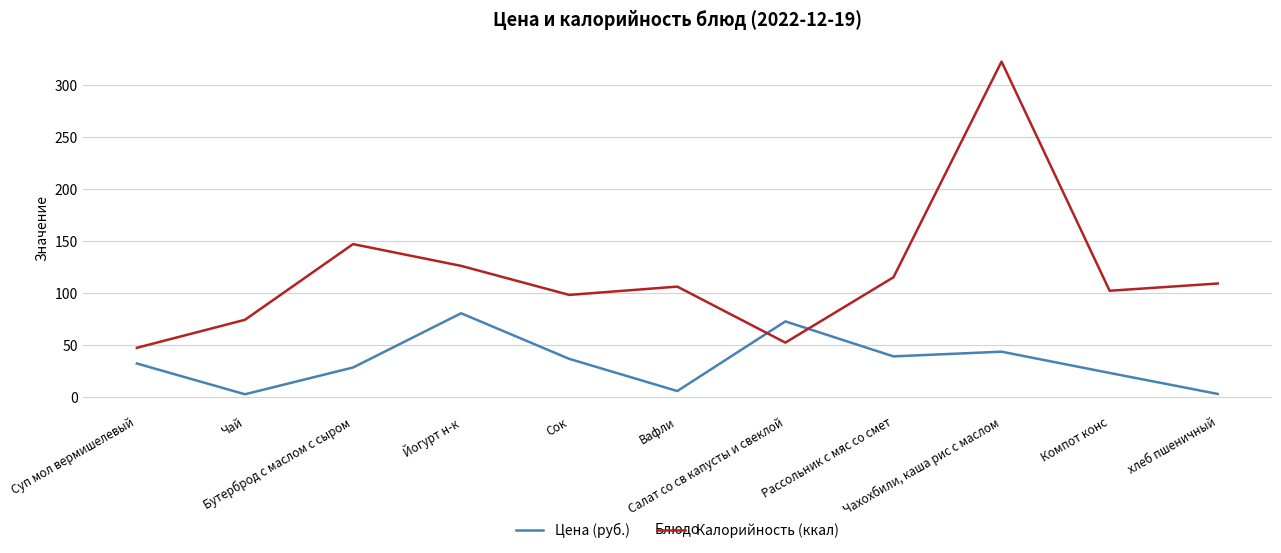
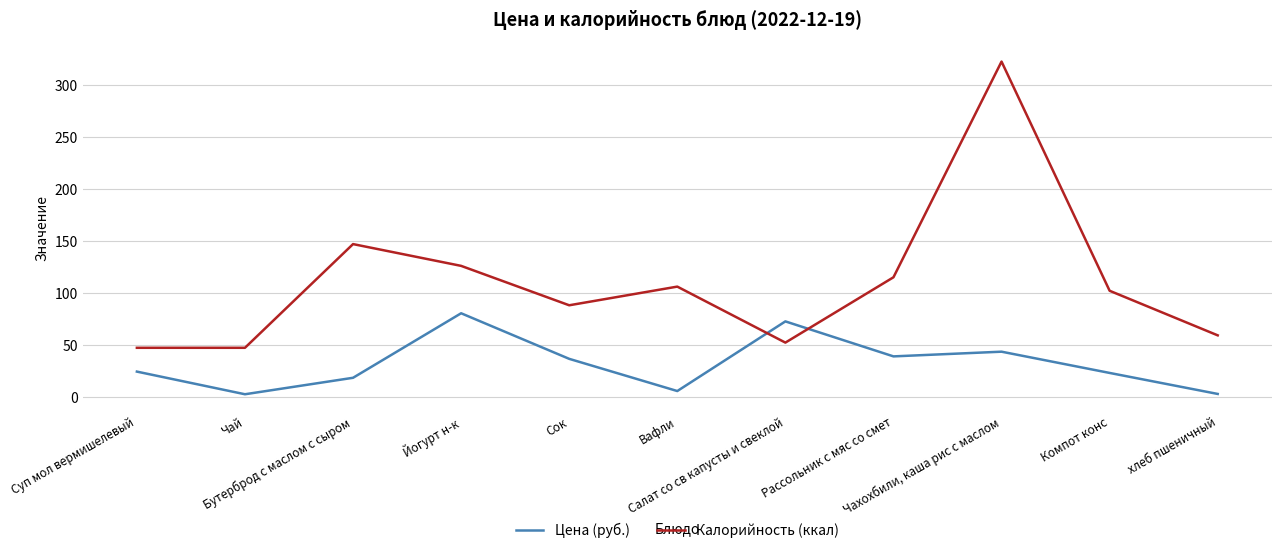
Цена (руб.), Суп мол вермишелевый: 32 -> 24
Калорийность (ккал), Чай: 74 -> 47
Цена (руб.), Бутерброд с маслом с сыром: 28 -> 18
Калорийность (ккал), Сок: 98 -> 88
Калорийность (ккал), хлеб пшеничный: 109 -> 59
